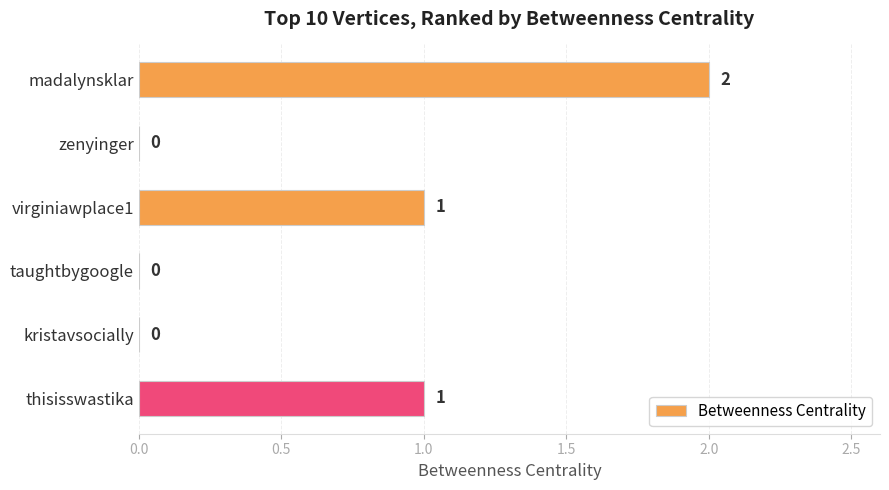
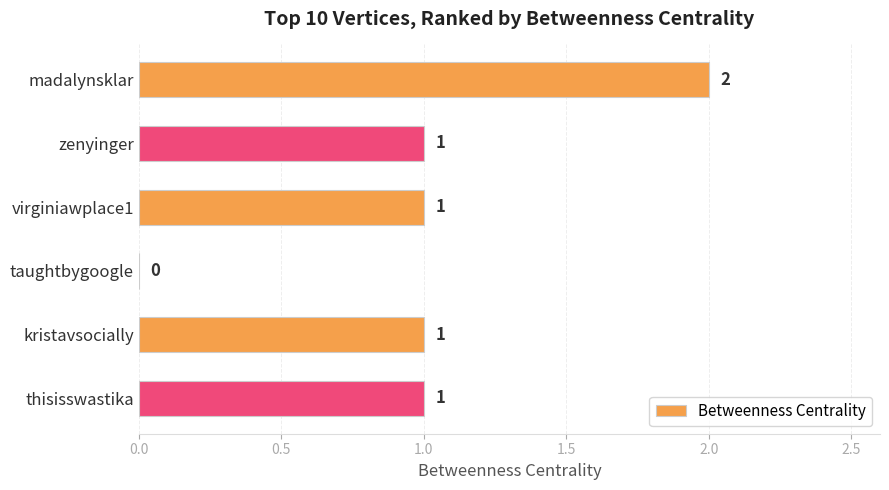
zenyinger: 0 -> 1
kristavsocially: 0 -> 1
